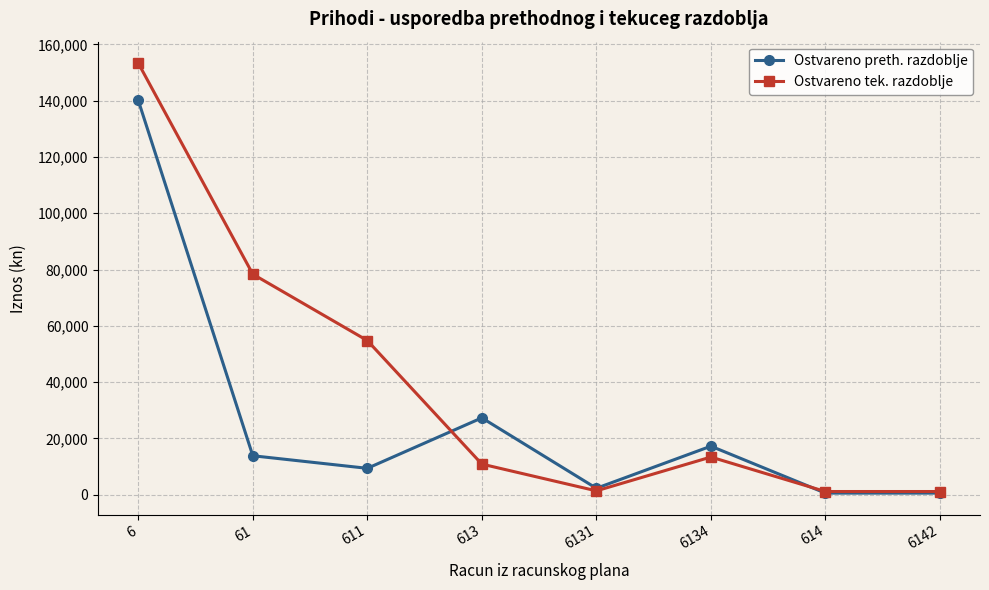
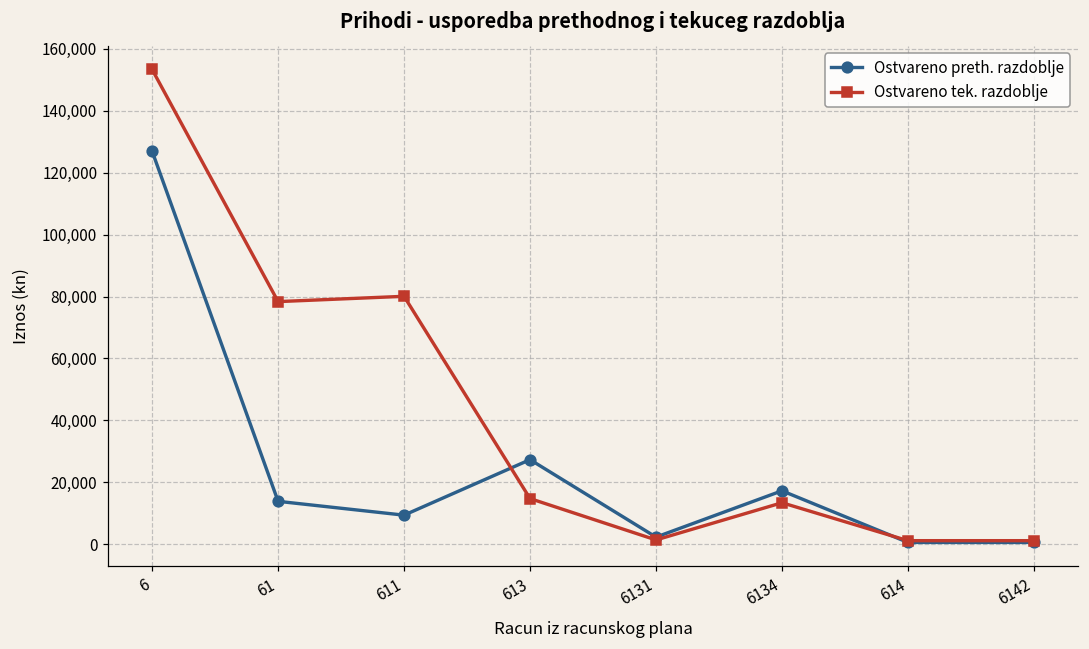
Ostvareno preth. razdoblje, 6: 140,000 -> 127,000
Ostvareno tek. razdoblje, 611: 55,000 -> 80,000
Ostvareno tek. razdoblje, 613: 11,000 -> 15,000
